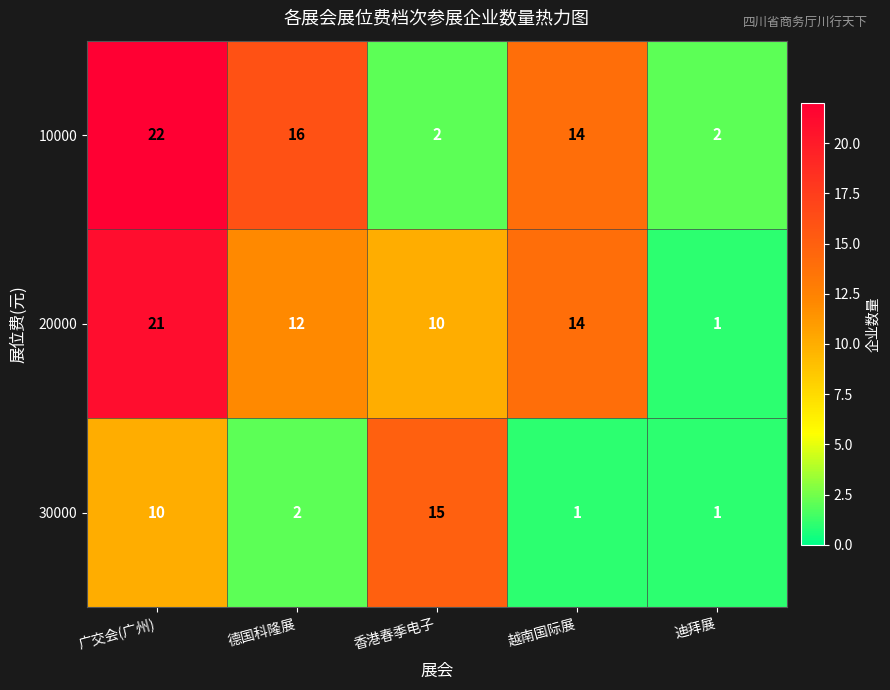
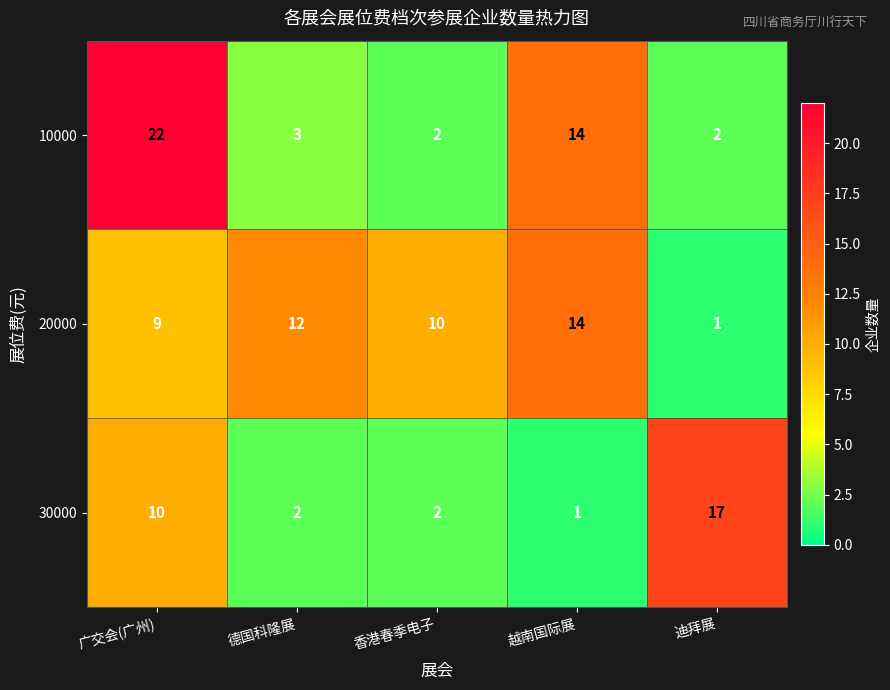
10000, 德国科隆展: 16 -> 3
20000, 广交会(广州): 21 -> 9
30000, 香港春季电子: 15 -> 2
30000, 迪拜展: 1 -> 17
